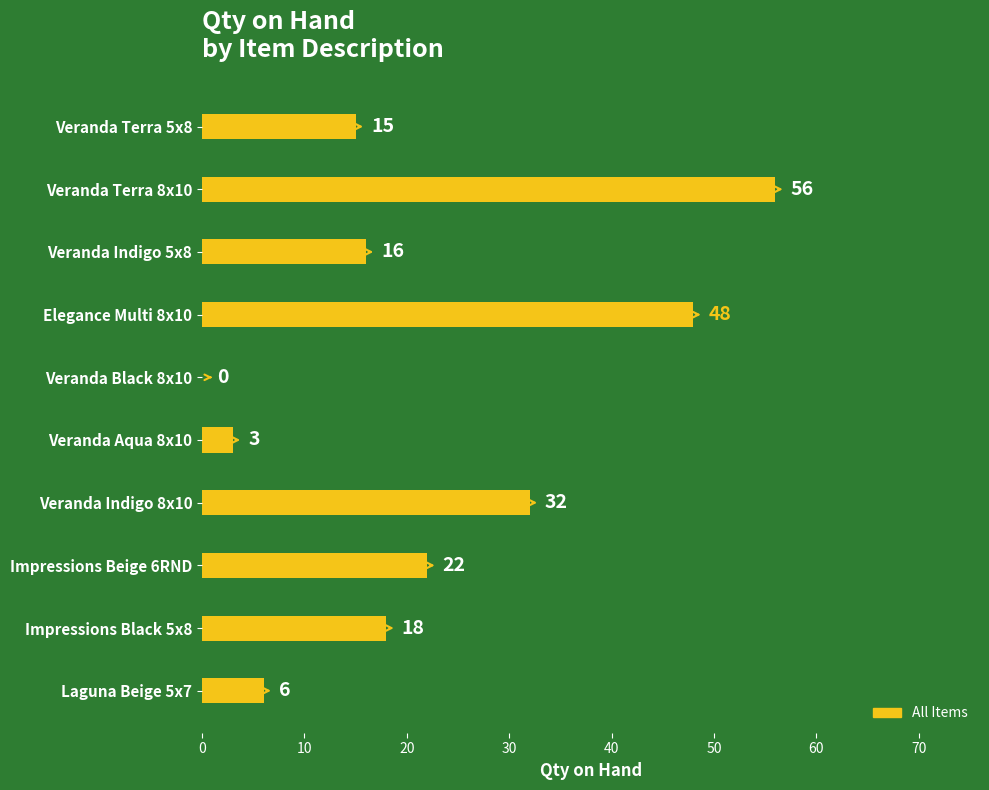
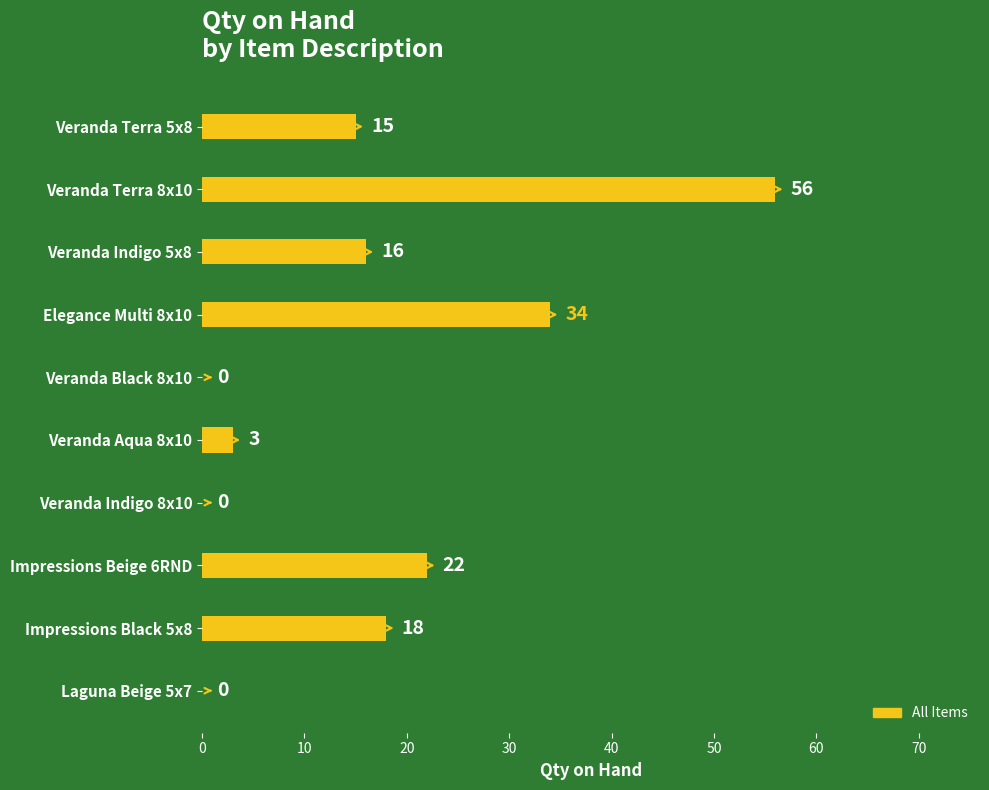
Elegance Multi 8x10: 48 -> 34
Veranda Indigo 8x10: 32 -> 0
Laguna Beige 5x7: 6 -> 0
